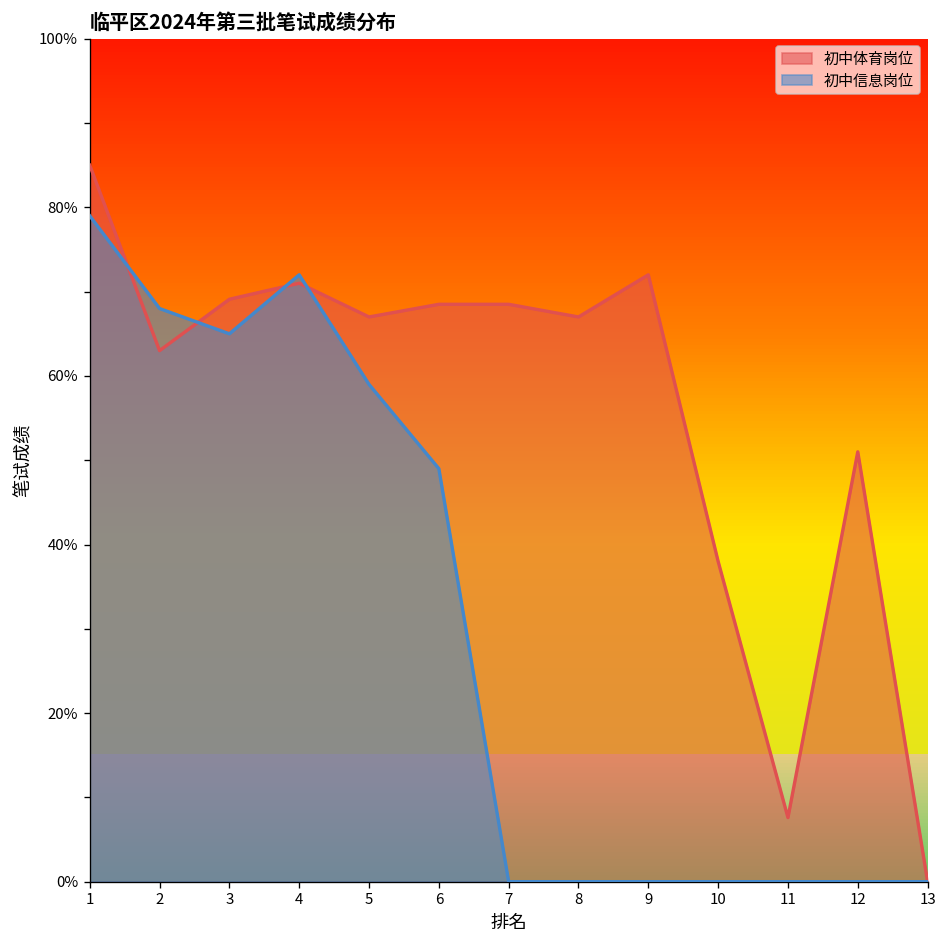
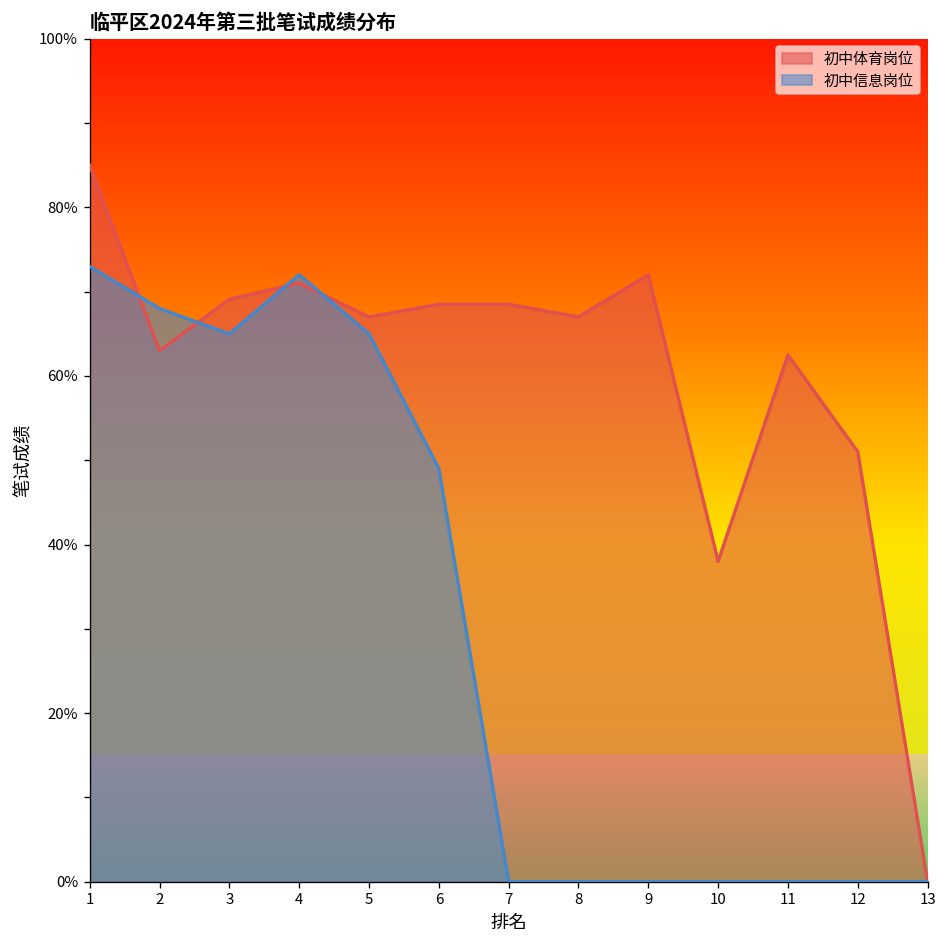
初中信息岗位, 1: 79% -> 73%
初中信息岗位, 5: 59% -> 65%
初中体育岗位, 11: 8% -> 63%
